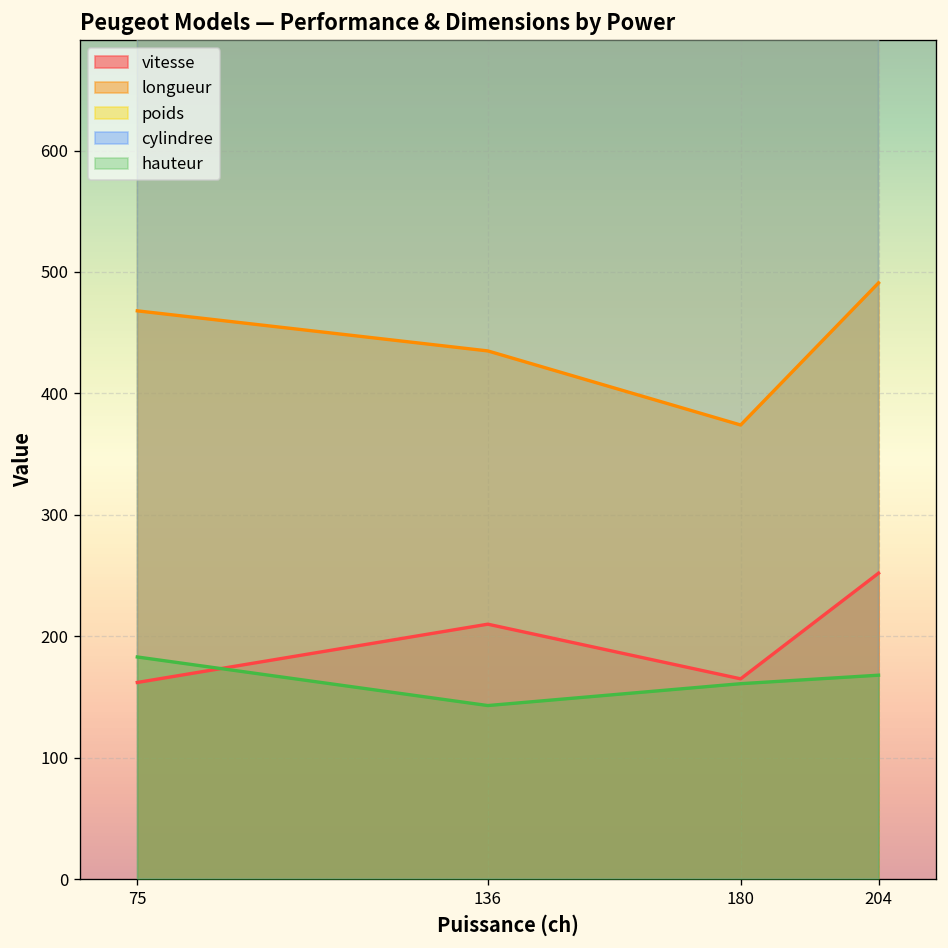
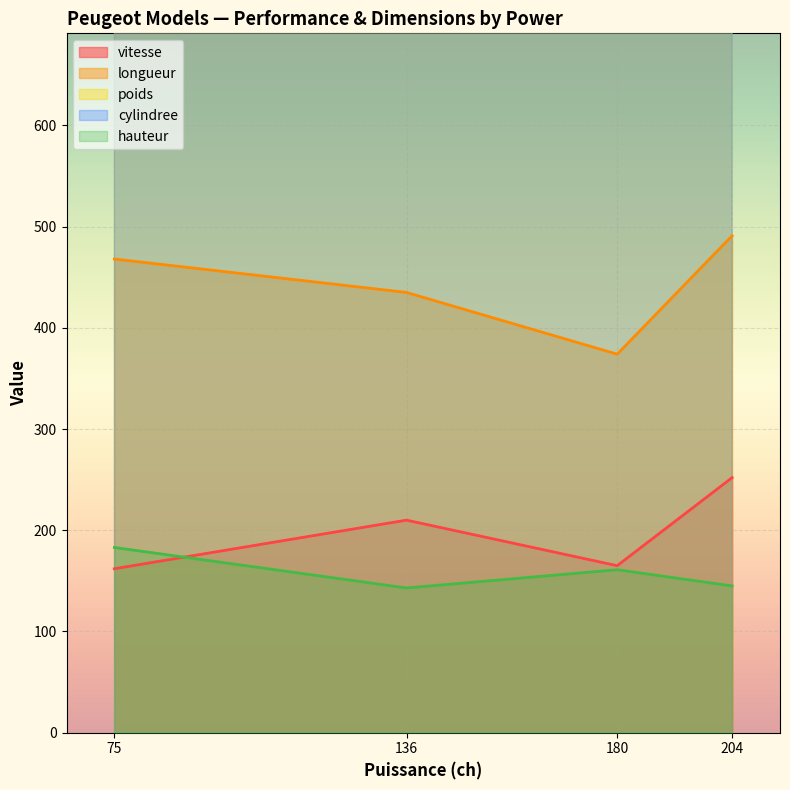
hauteur, 204: 168 -> 145
